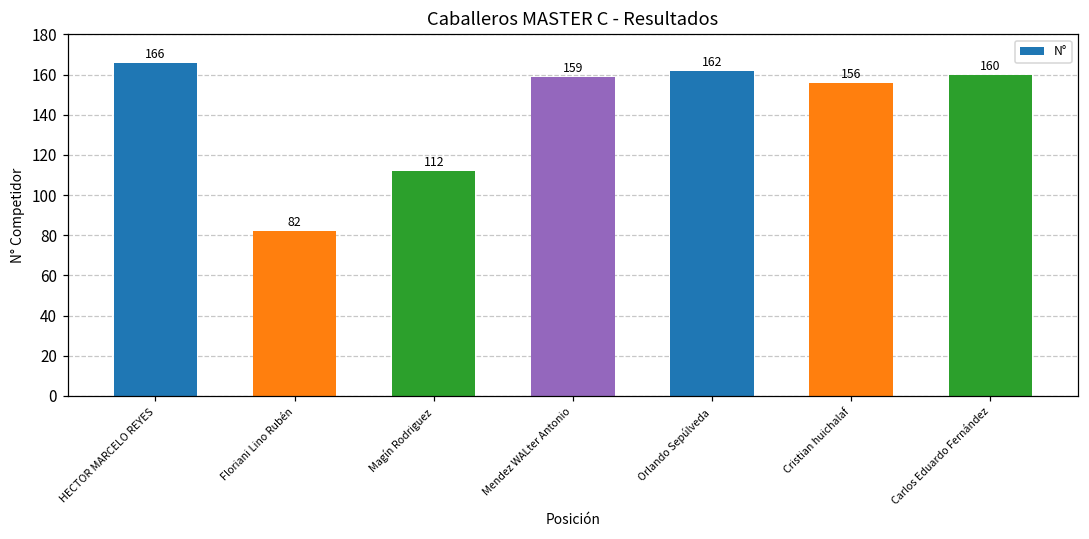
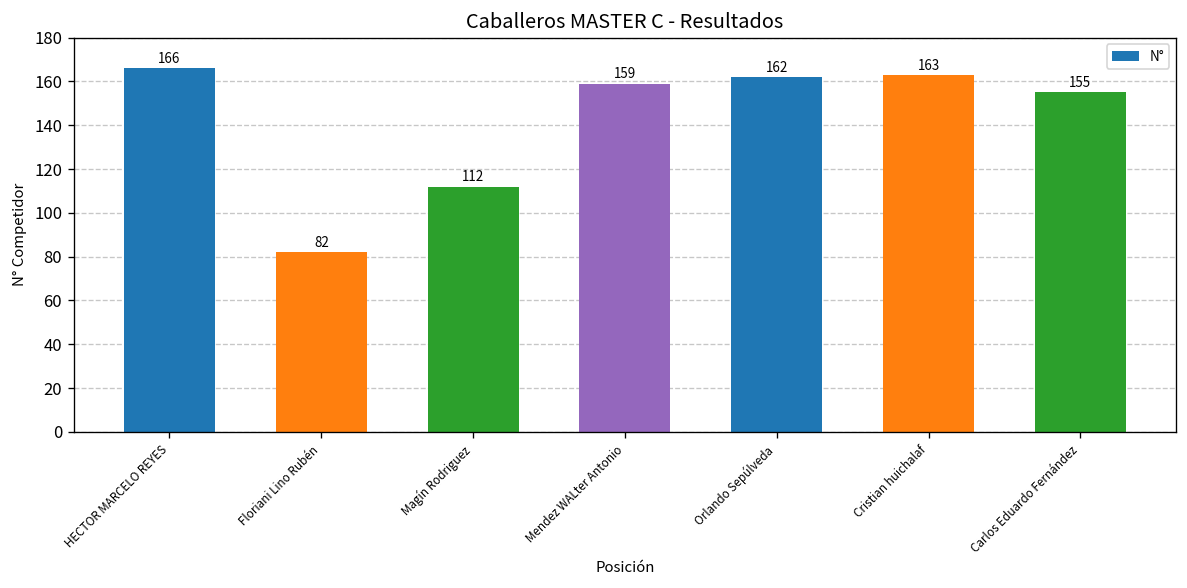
Cristian huichalaf: 156 -> 163
Carlos Eduardo Fernández: 160 -> 155
